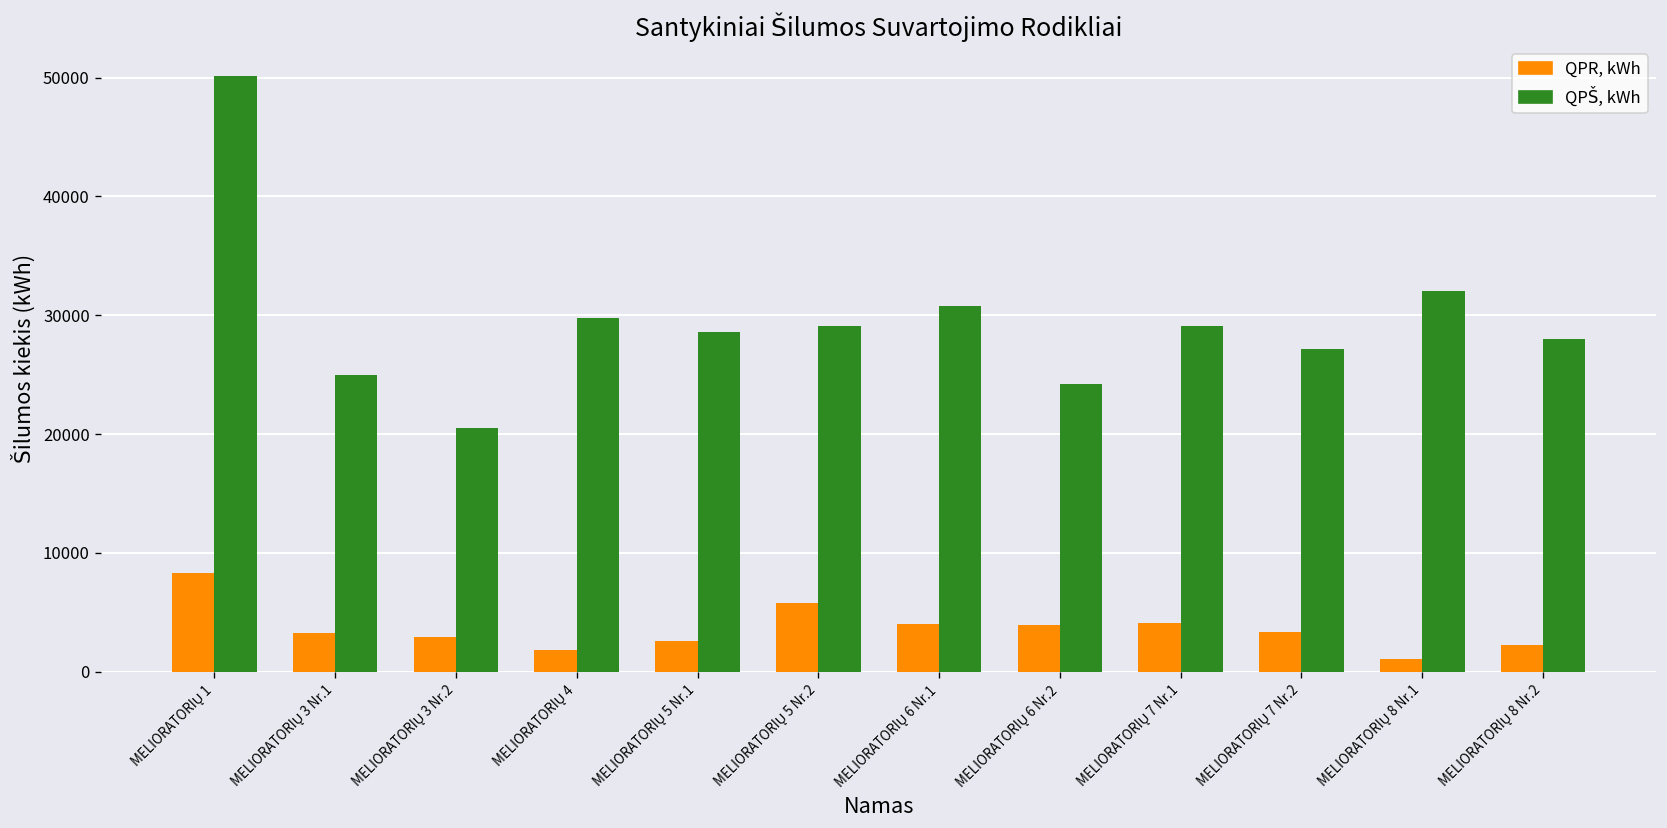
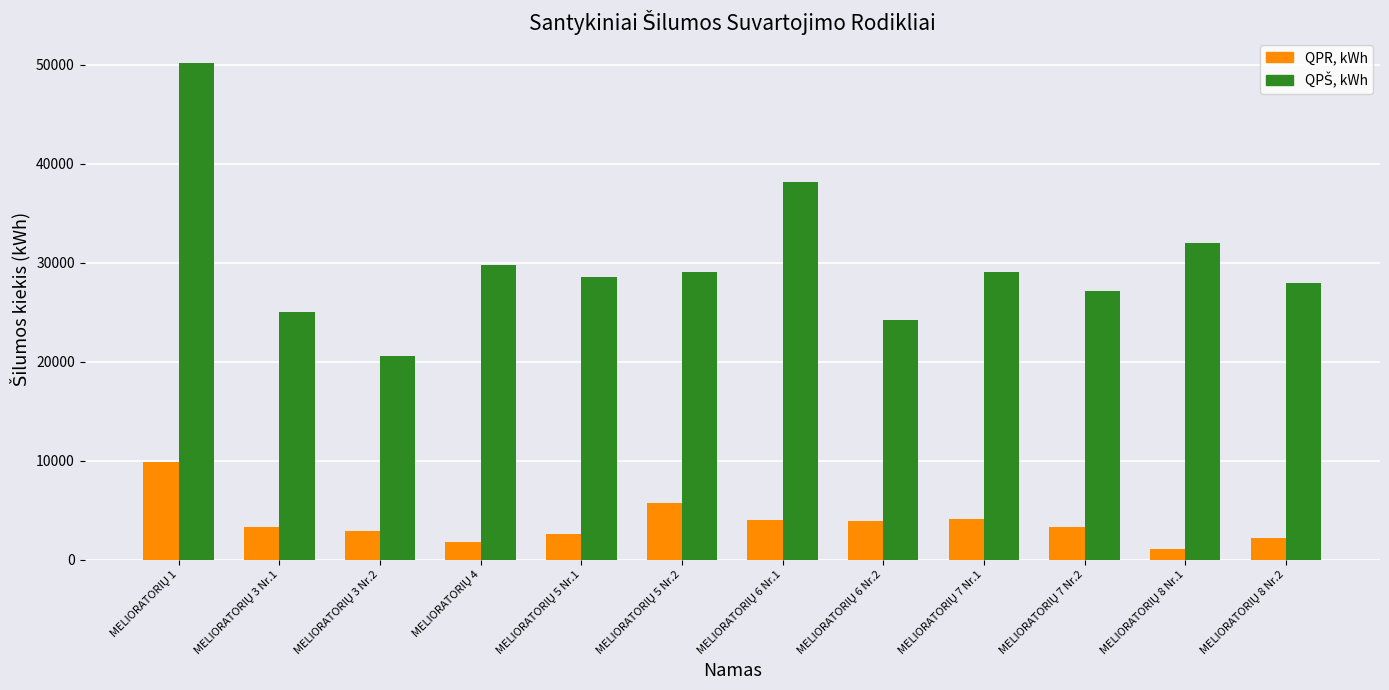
QPR, kWh, MELIORATORIŲ 1: 8000 -> 10000
QPŠ, kWh, MELIORATORIŲ 6 Nr.1: 31000 -> 38000
